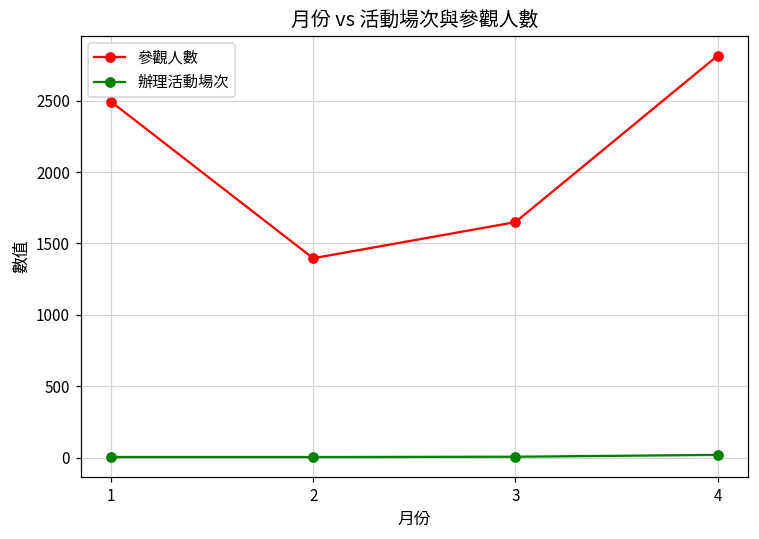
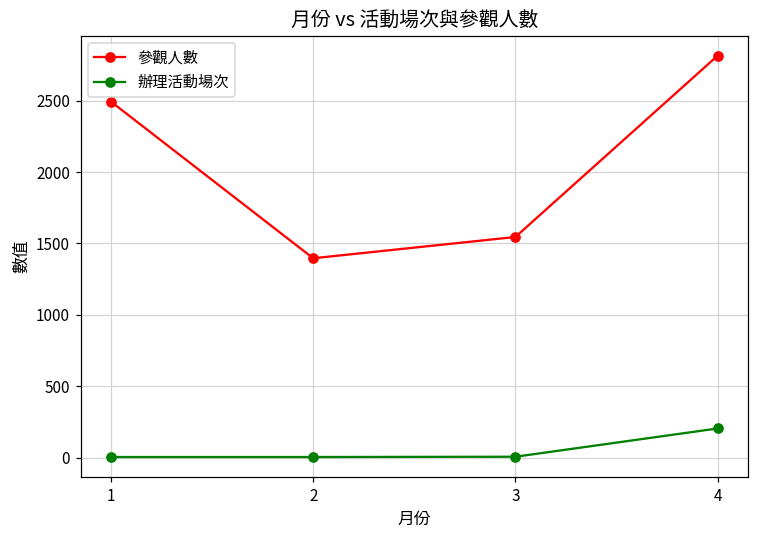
參觀人數, 3: 1650 -> 1550
辦理活動場次, 4: 20 -> 200
